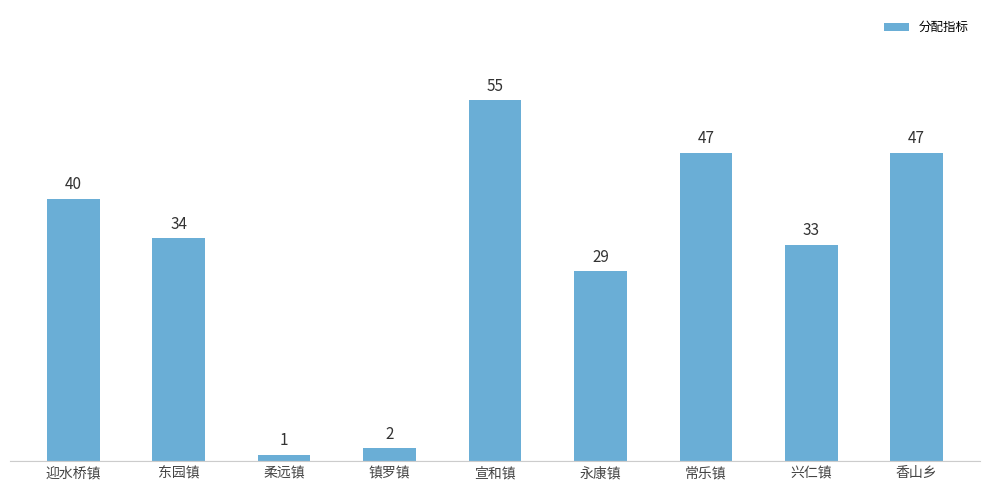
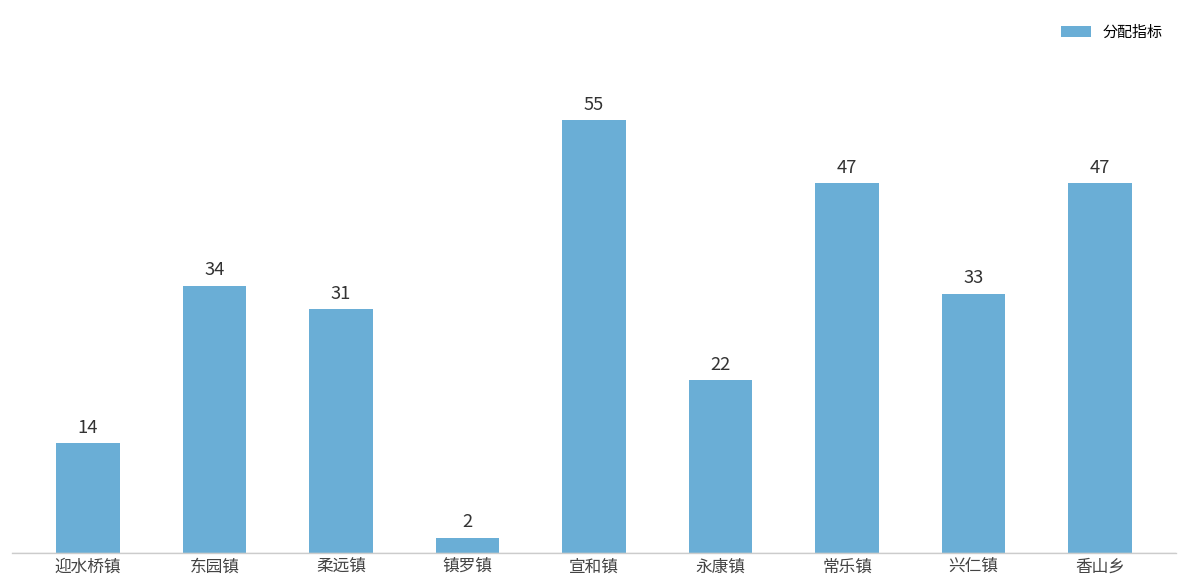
迎水桥镇: 40 -> 14
柔远镇: 1 -> 31
永康镇: 29 -> 22
